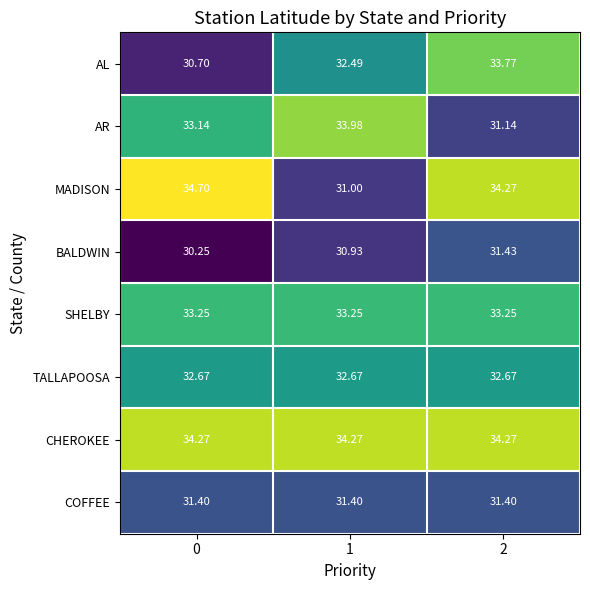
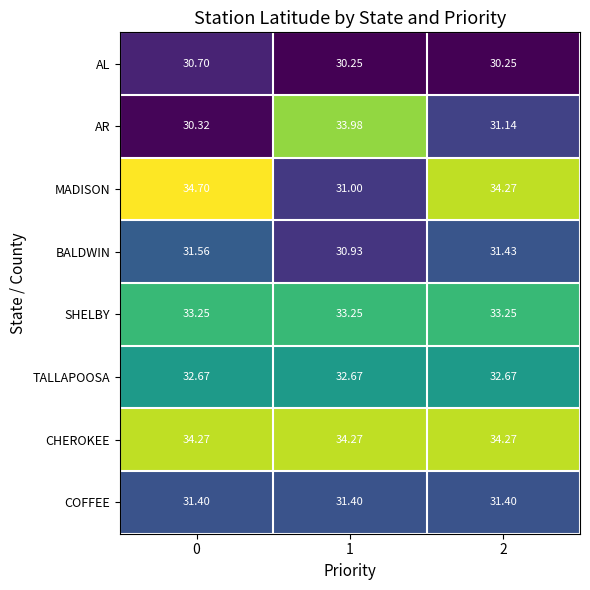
AL, 1: 32.49 -> 30.25
AL, 2: 33.77 -> 30.25
AR, 0: 33.14 -> 30.32
BALDWIN, 0: 30.25 -> 31.56
